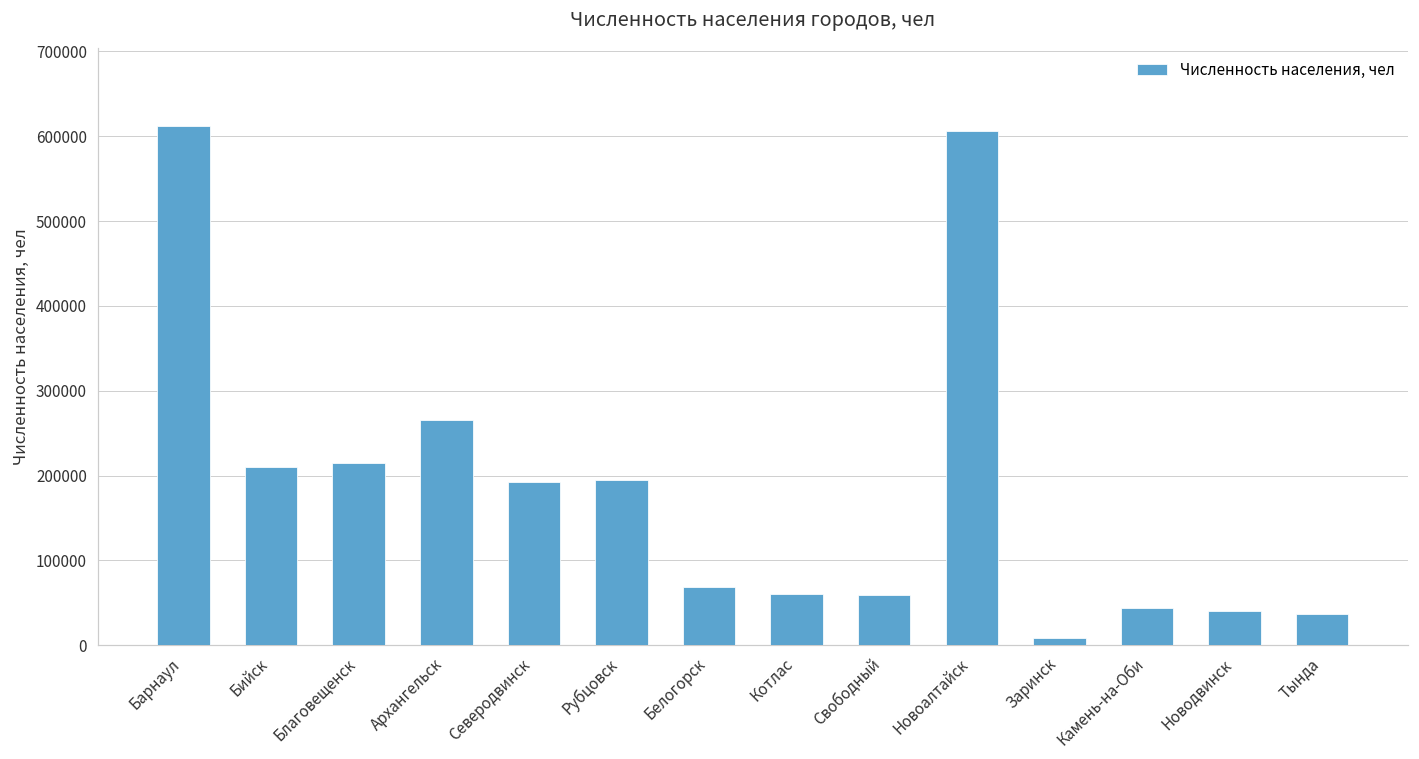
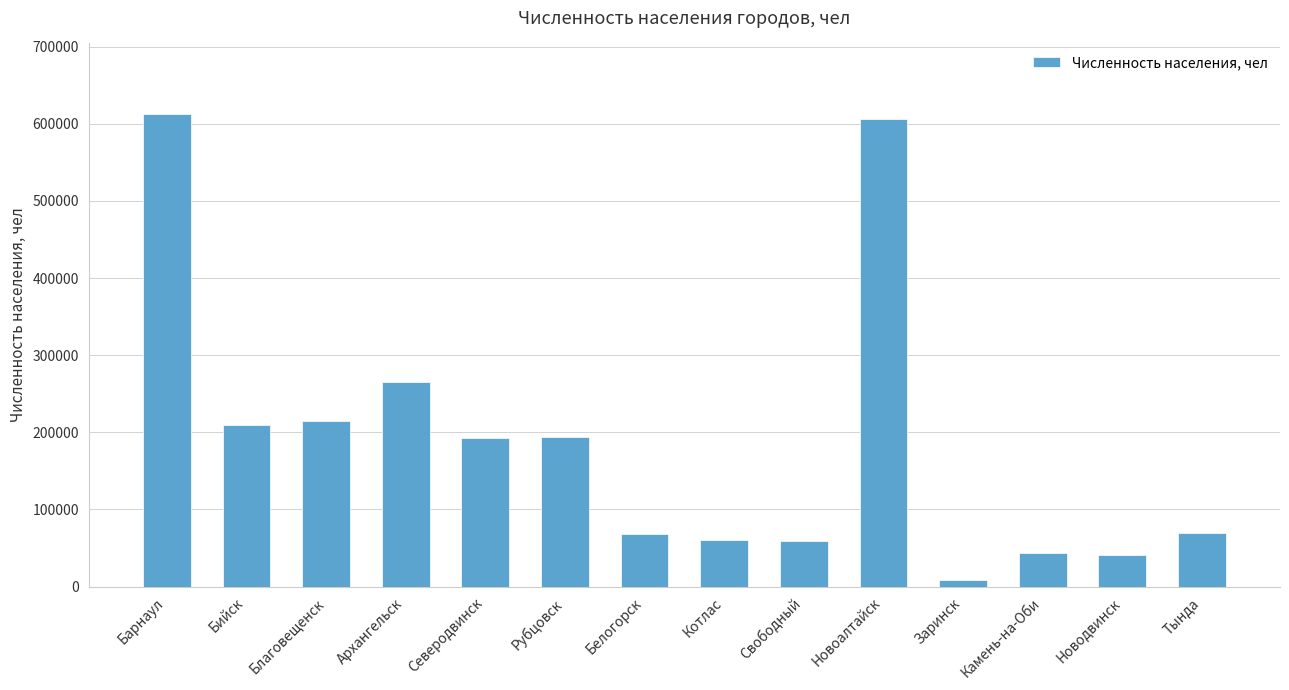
Тында: 40000 -> 70000
